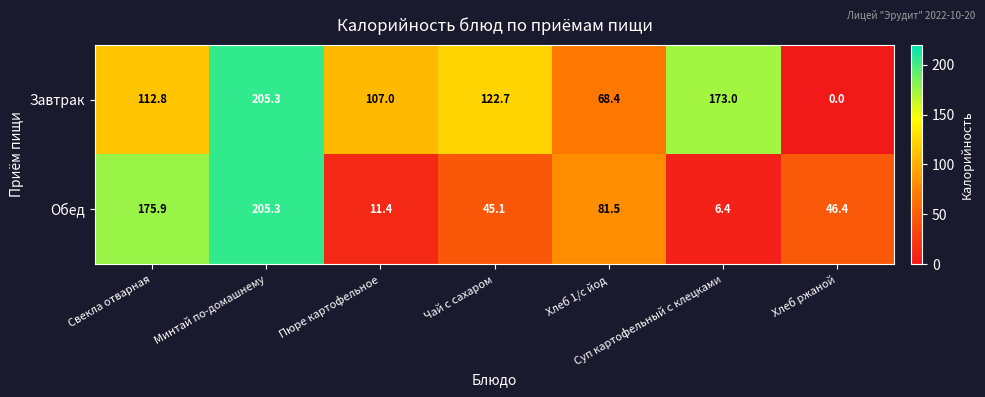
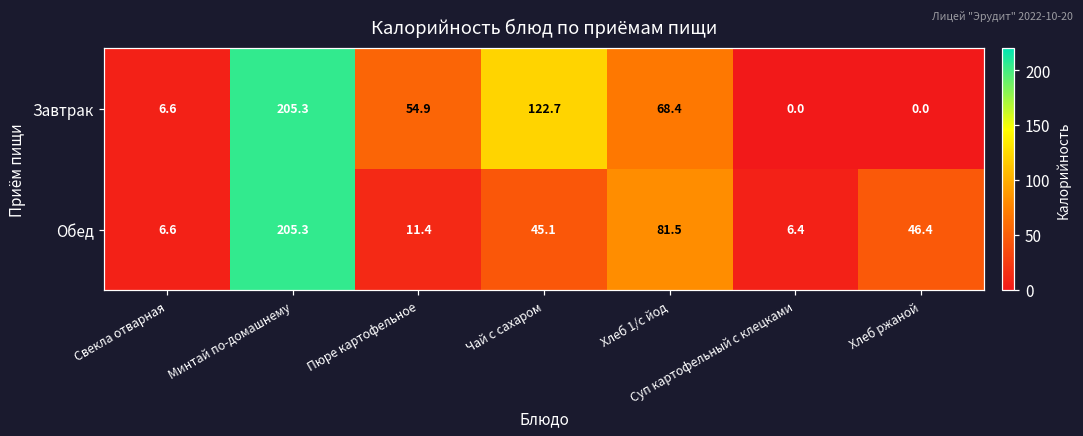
Завтрак, Свекла отварная: 112.8 -> 6.6
Завтрак, Пюре картофельное: 107.0 -> 54.9
Завтрак, Суп картофельный с клецками: 173.0 -> 0.0
Обед, Свекла отварная: 175.9 -> 6.6
